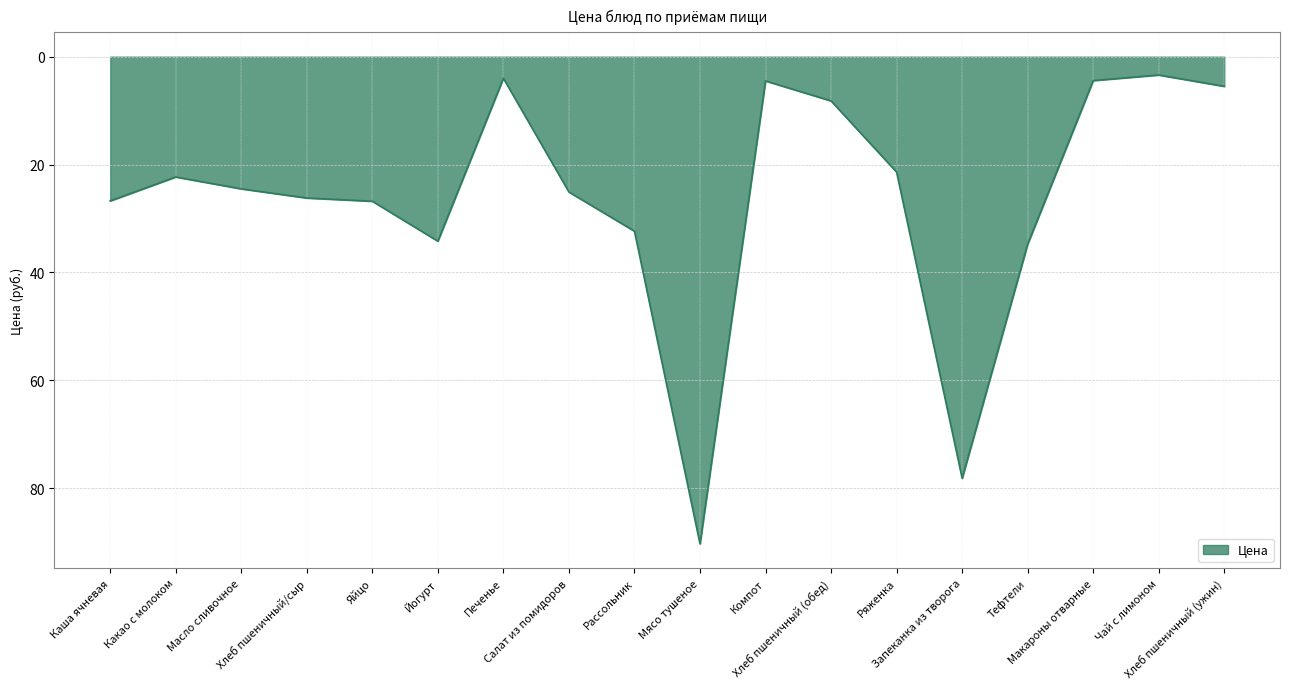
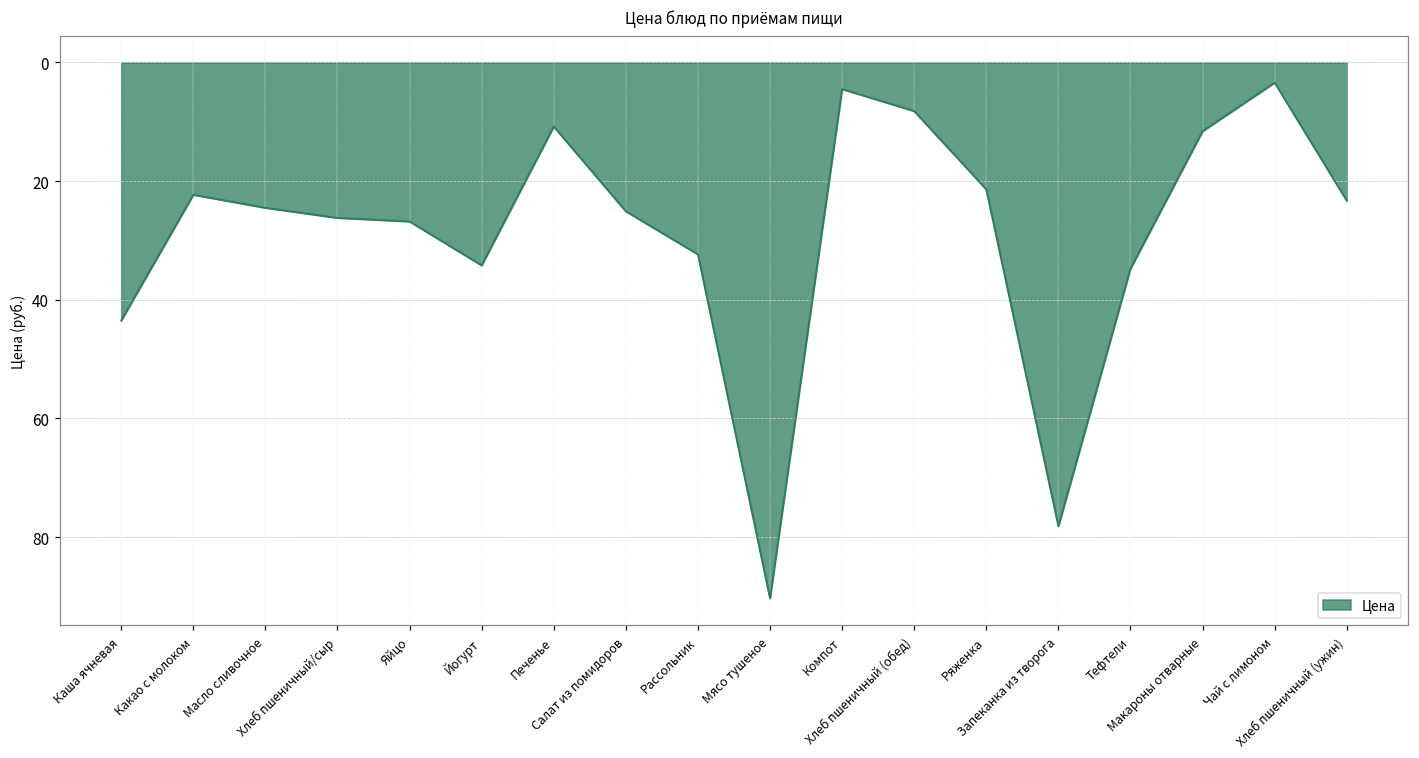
Каша ячневая: 27 -> 44
Печенье: 4 -> 11
Макароны отварные: 4 -> 12
Хлеб пшеничный (ужин): 6 -> 23
